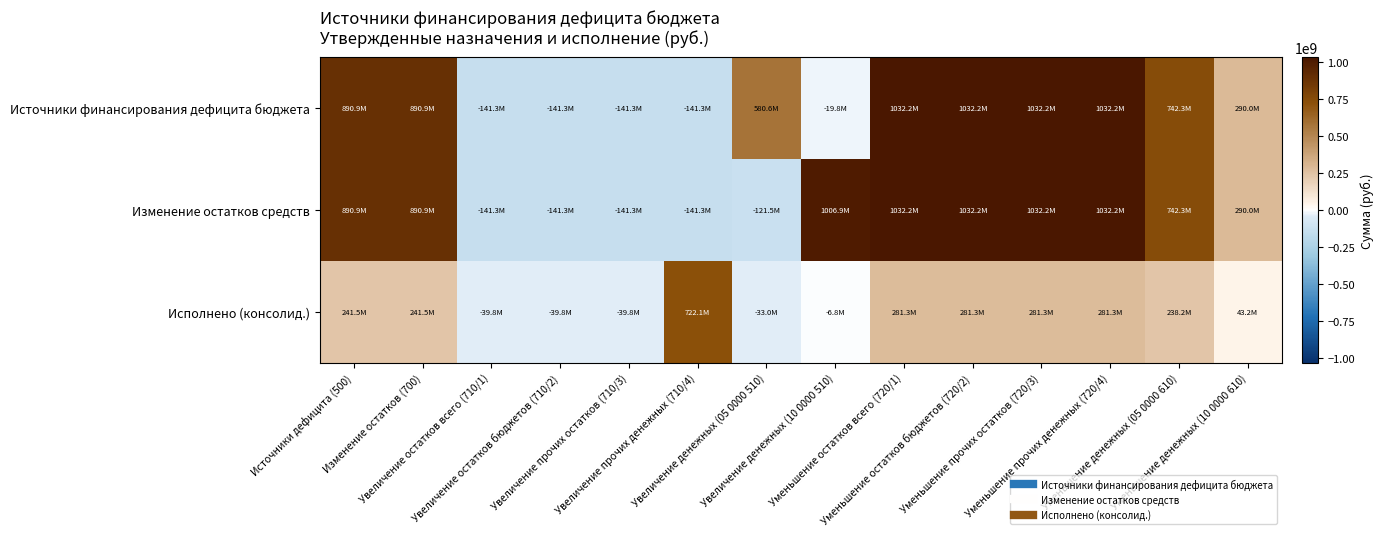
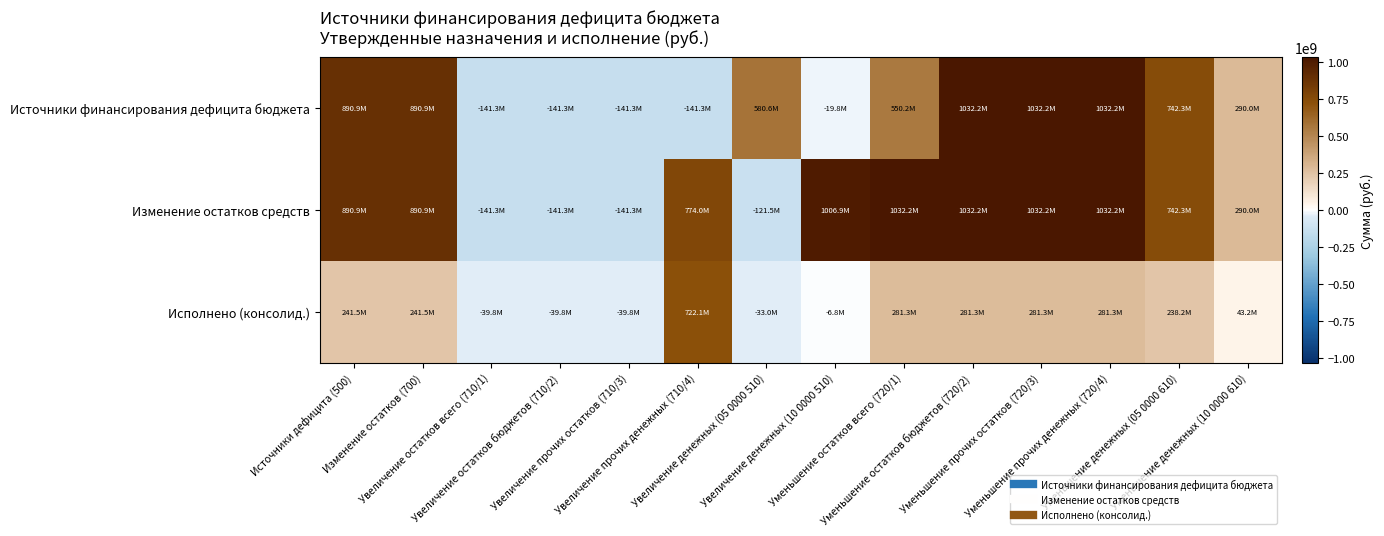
Источники финансирования дефицита бюджета, Уменьшение остатков всего (720/1): 1032.2M -> 550.2M
Изменение остатков средств, Увеличение прочих денежных (710/4): -141.3M -> 774.0M
